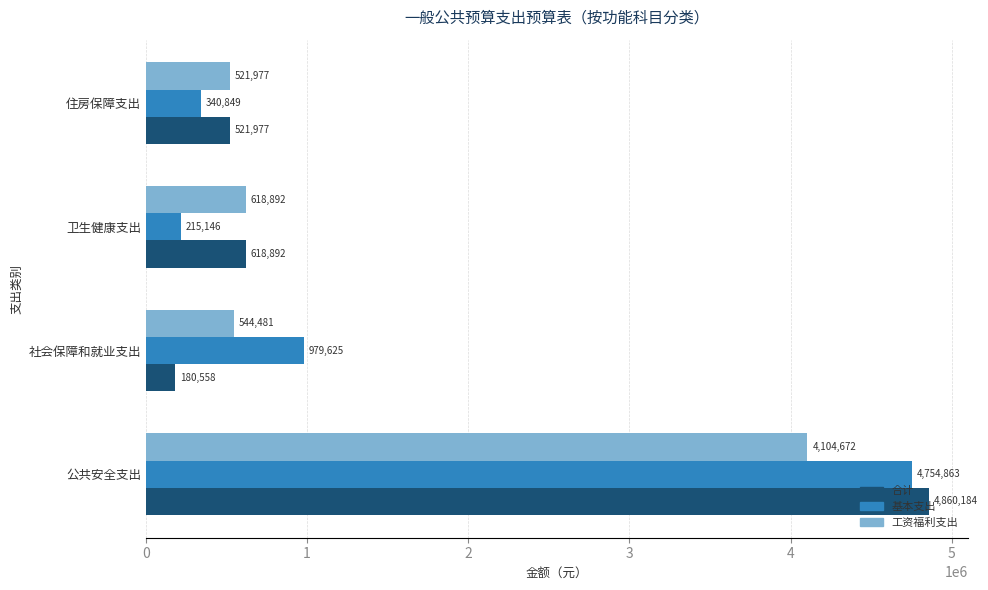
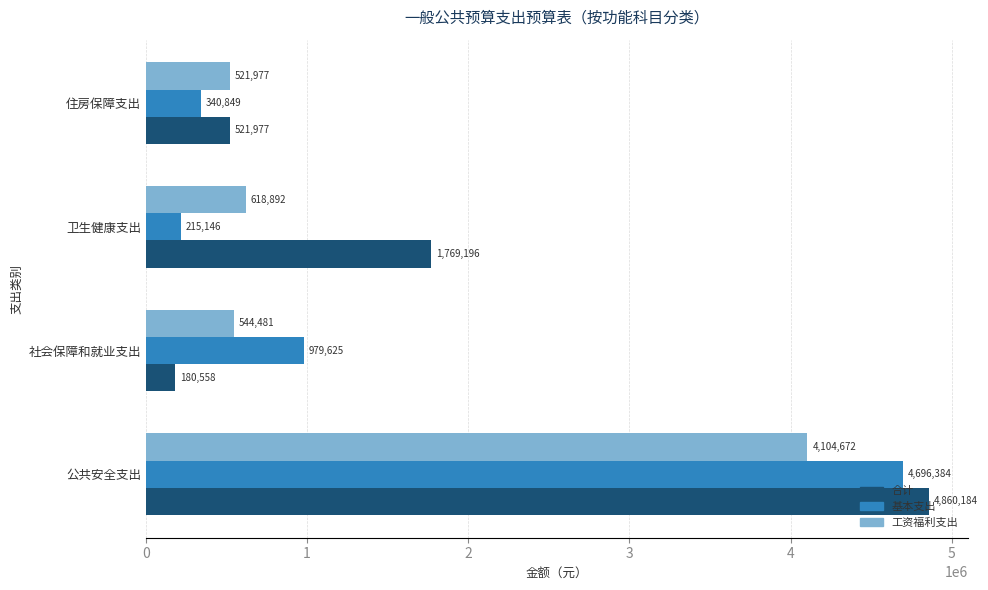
合计, 卫生健康支出: 618,892 -> 1,769,196
基本支出, 公共安全支出: 4,754,863 -> 4,696,384
